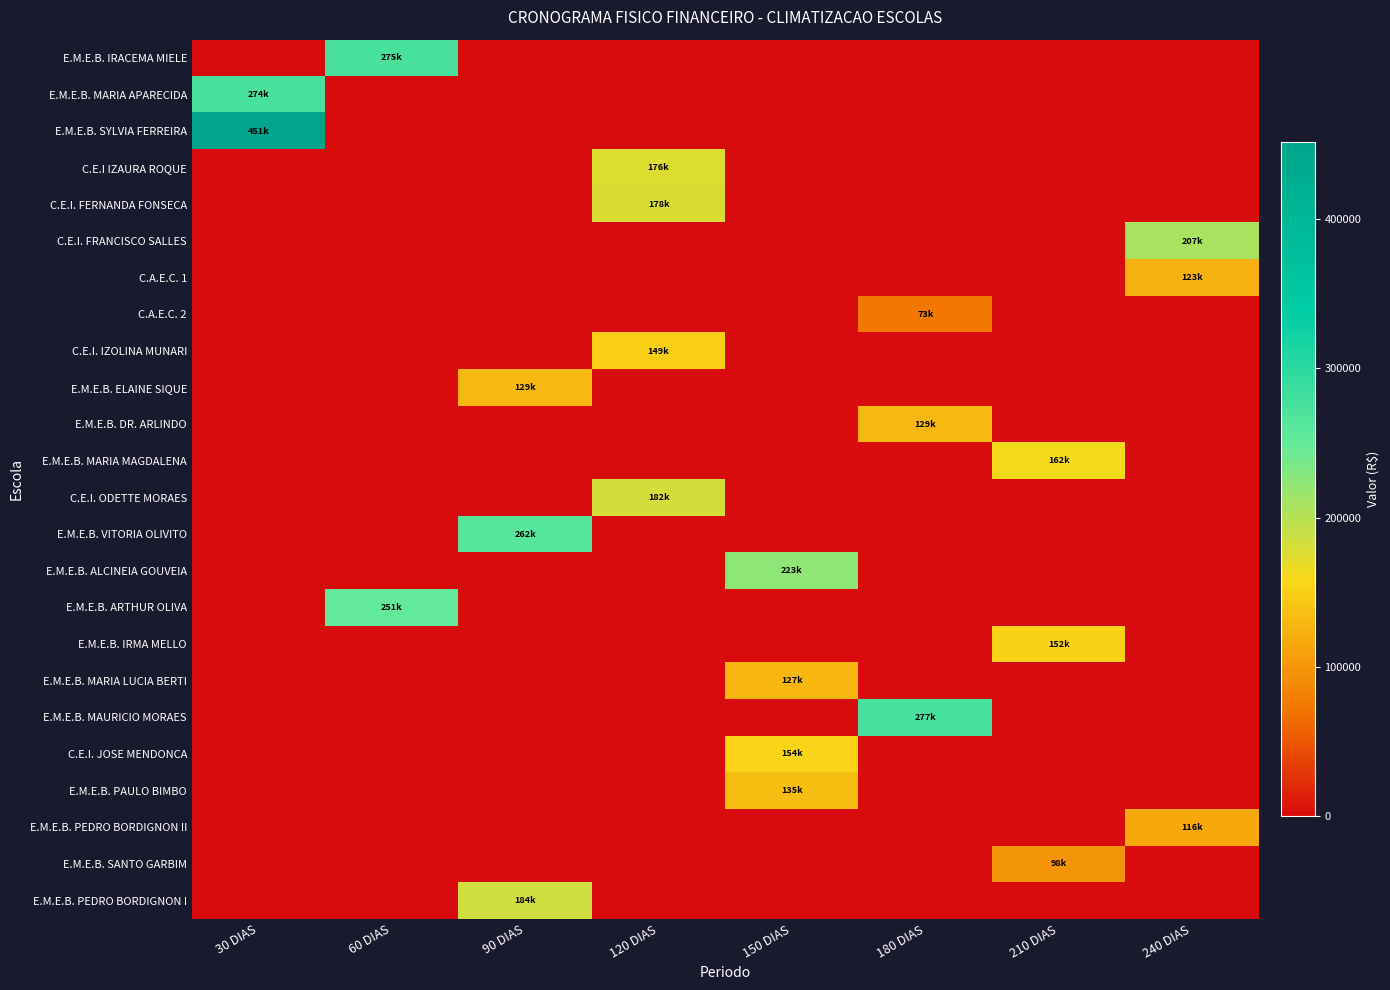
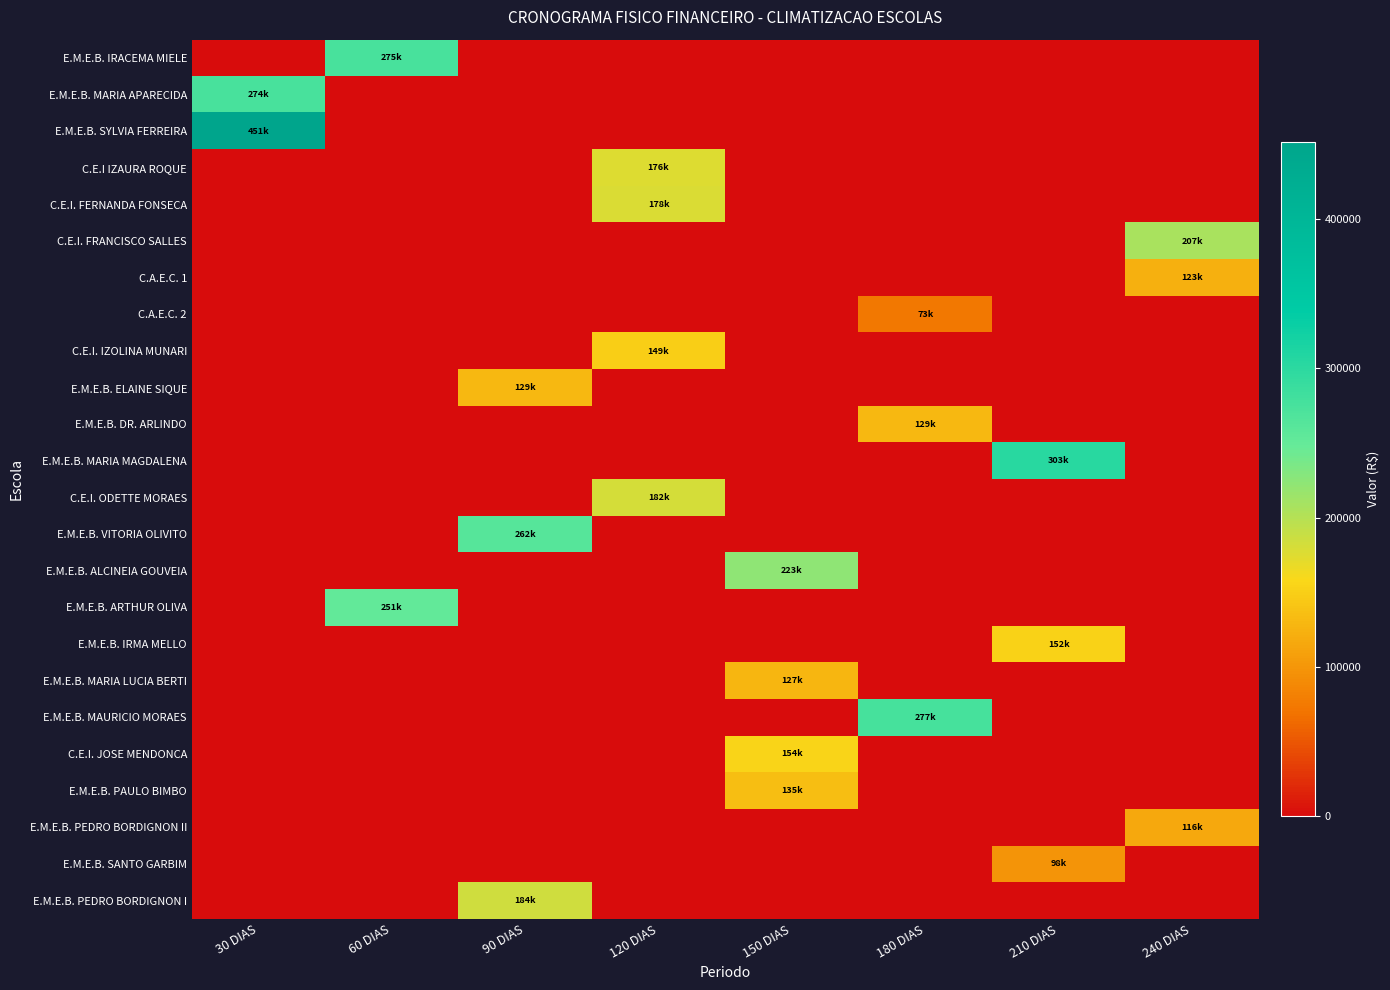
E.M.E.B. MARIA MAGDALENA, 210 DIAS: 162k -> 303k
